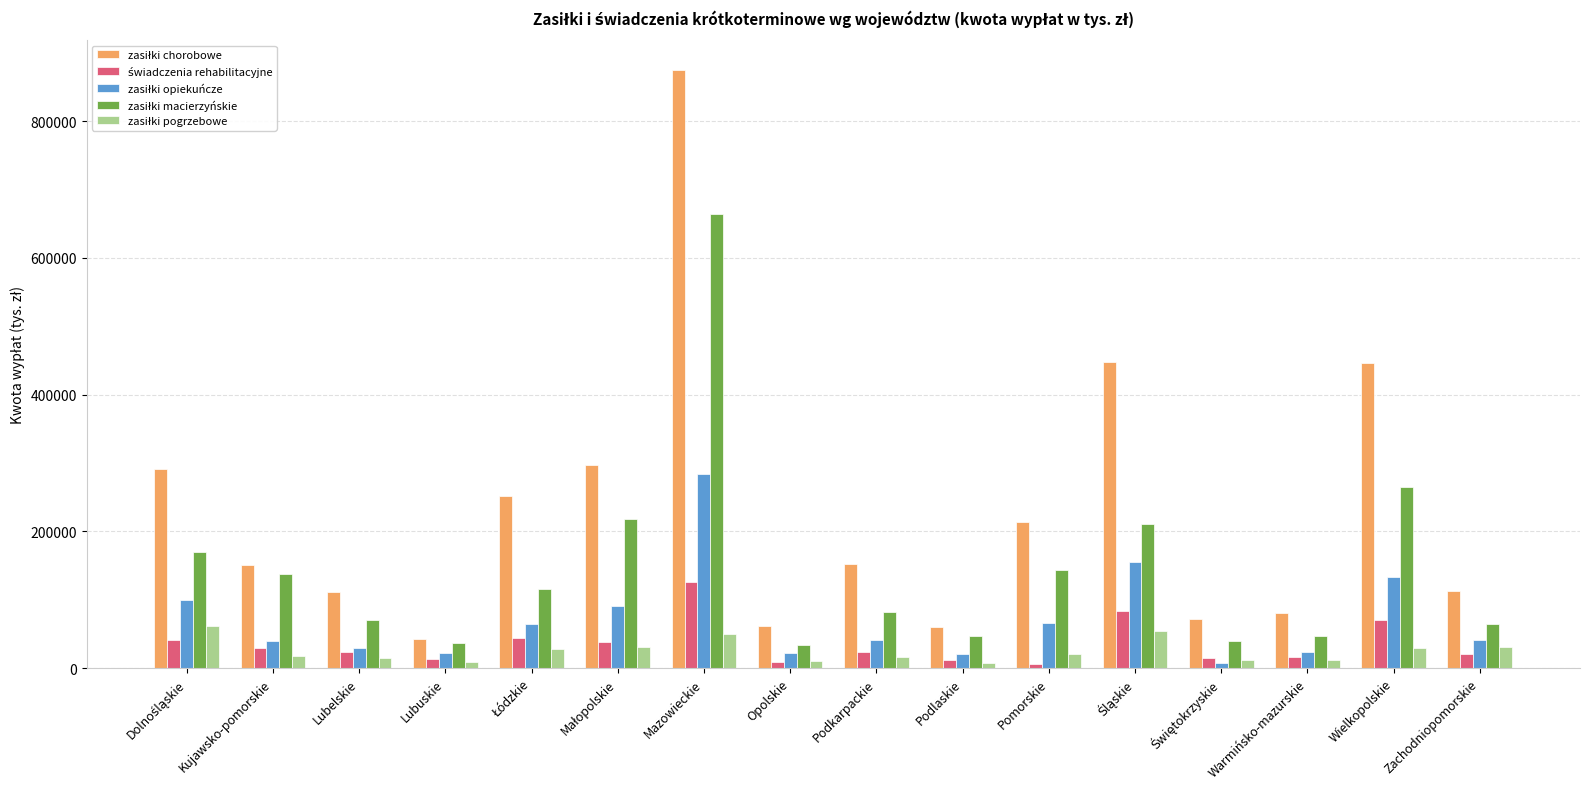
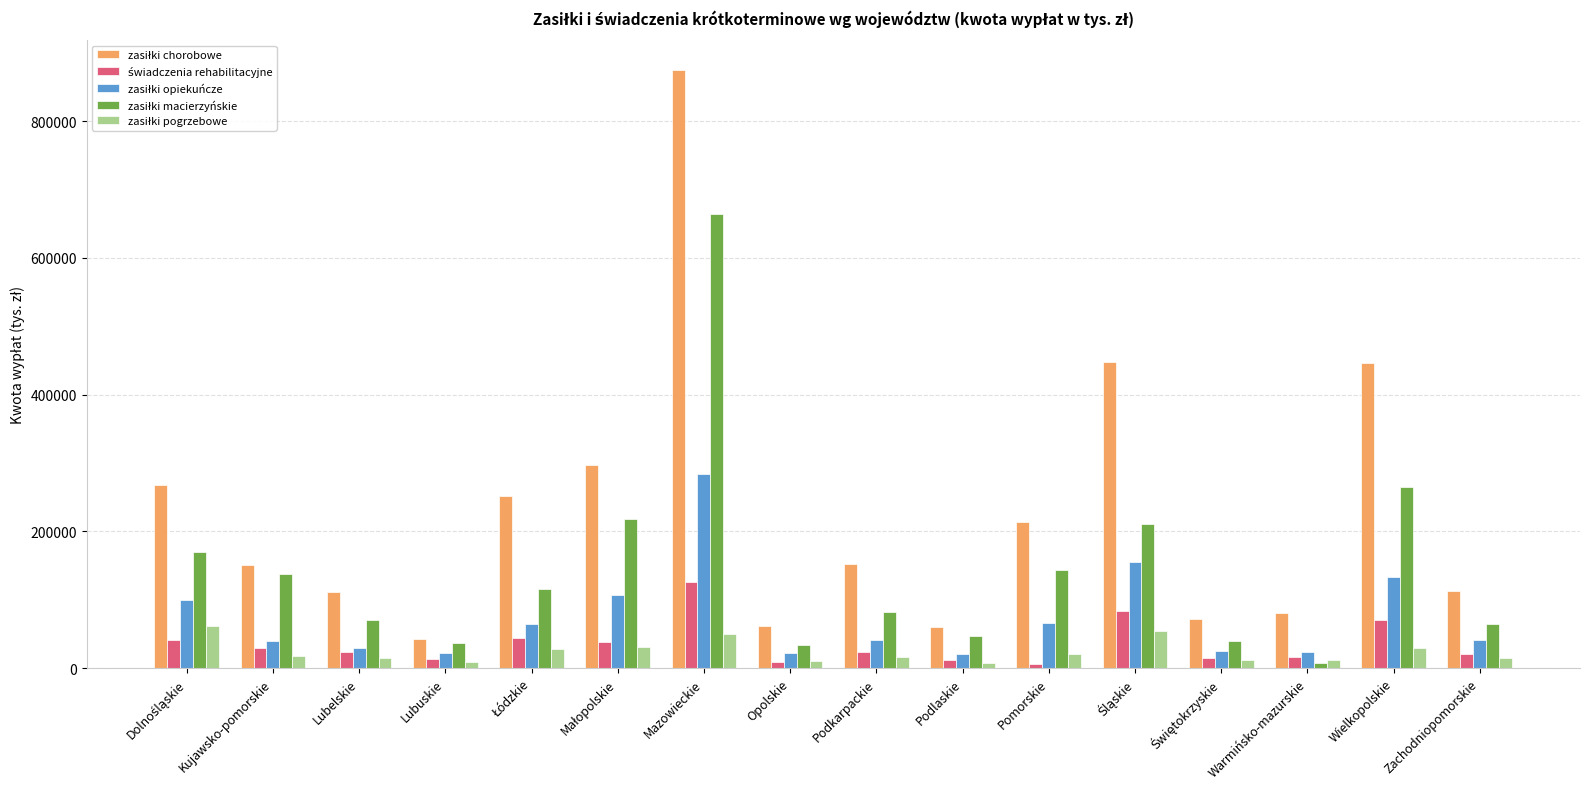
zasiłki chorobowe, Dolnośląskie: 290000 -> 270000
zasiłki opiekuńcze, Małopolskie: 90000 -> 110000
zasiłki opiekuńcze, Świętokrzyskie: 10000 -> 30000
zasiłki macierzyńskie, Warmińsko-mazurskie: 50000 -> 10000
zasiłki pogrzebowe, Zachodniopomorskie: 30000 -> 20000
